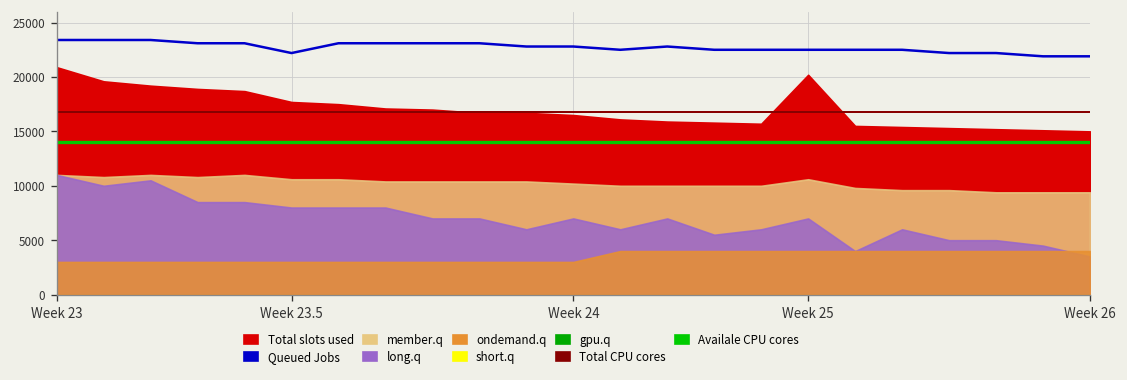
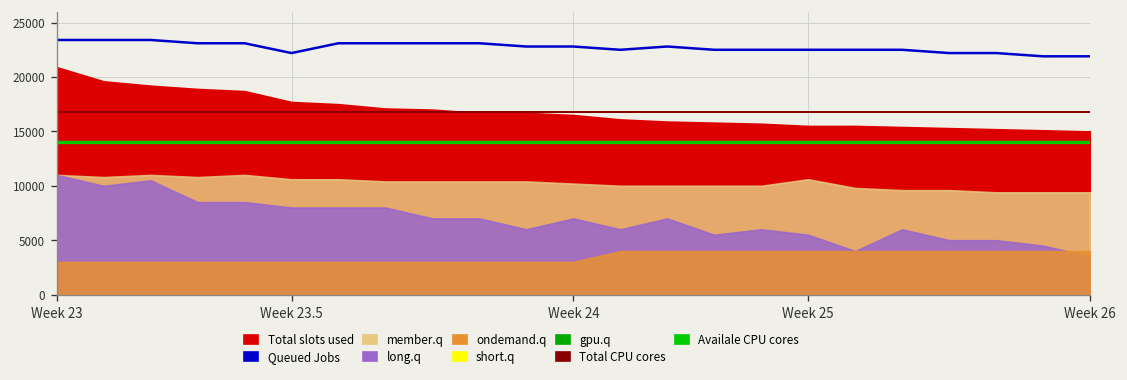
Total slots used, Week 25: 20000 -> 16000
long.q, Week 25: 7000 -> 6000
